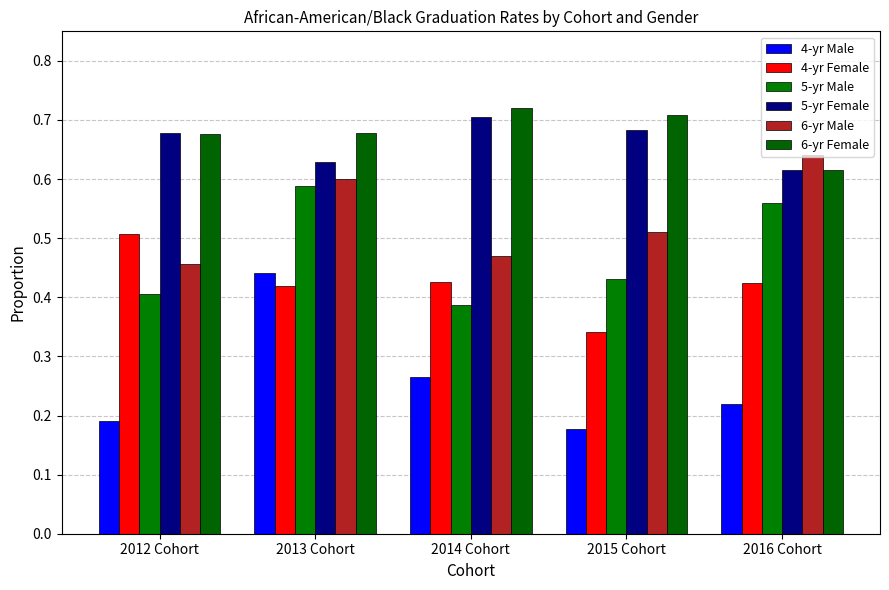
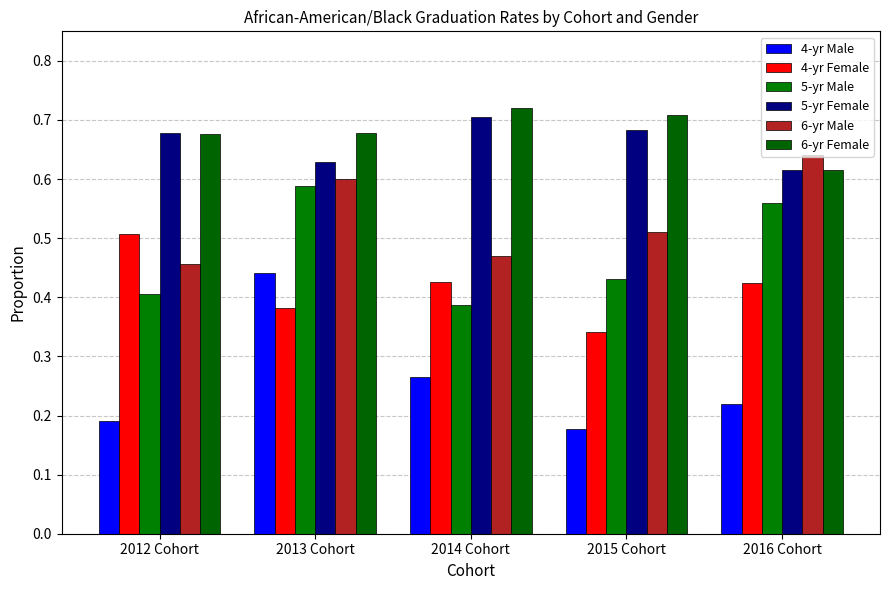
4-yr Female, 2013 Cohort: 0.42 -> 0.38
